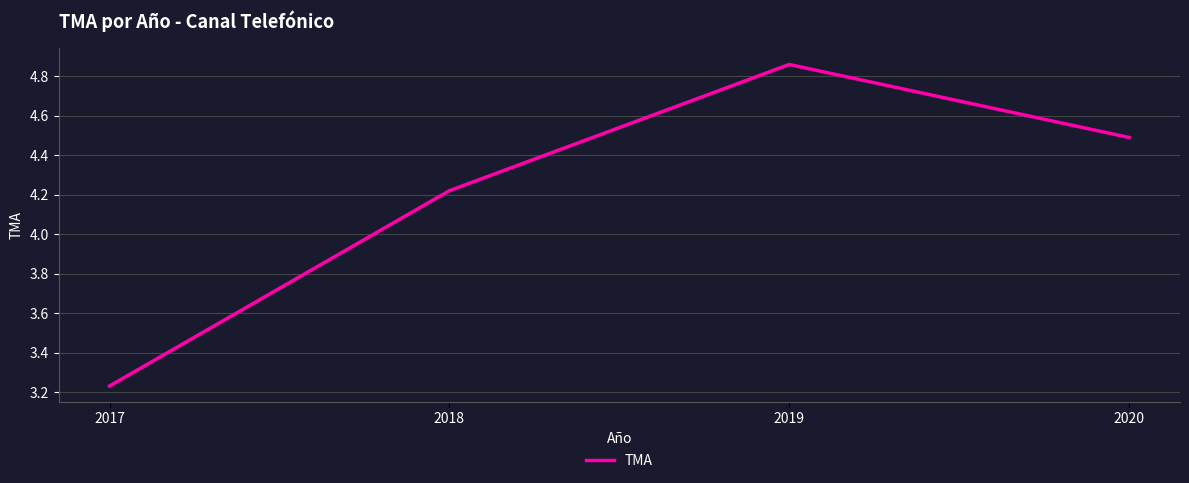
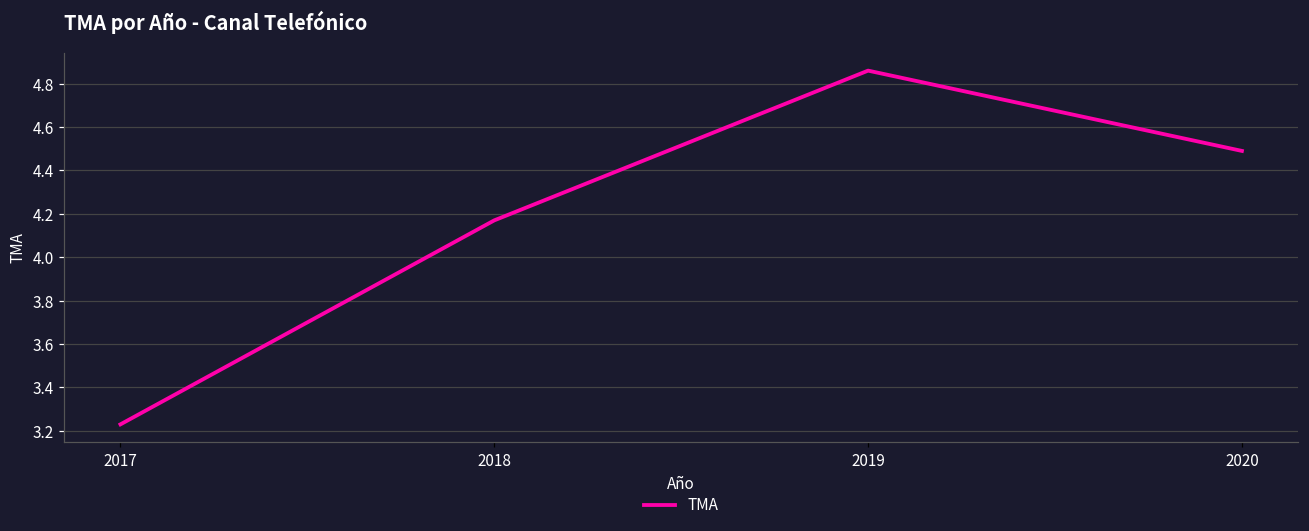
2018: 4.22 -> 4.17
